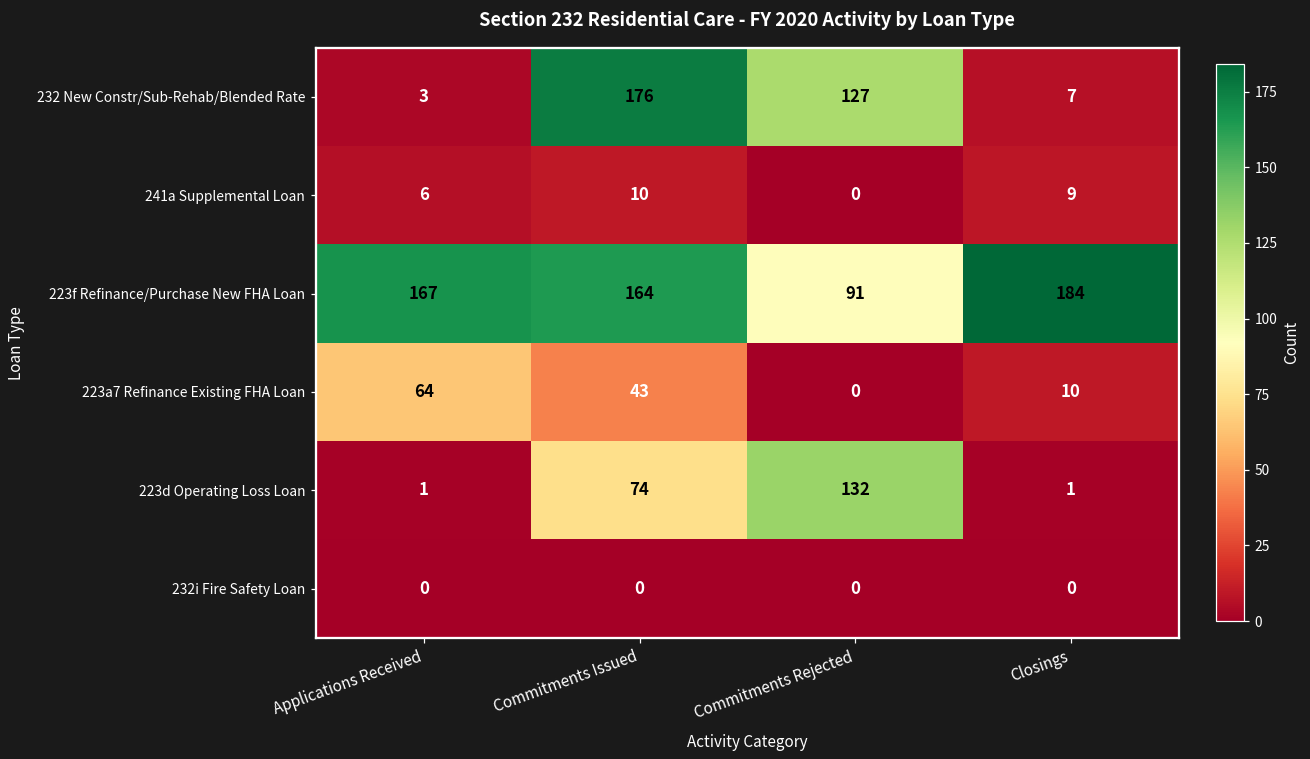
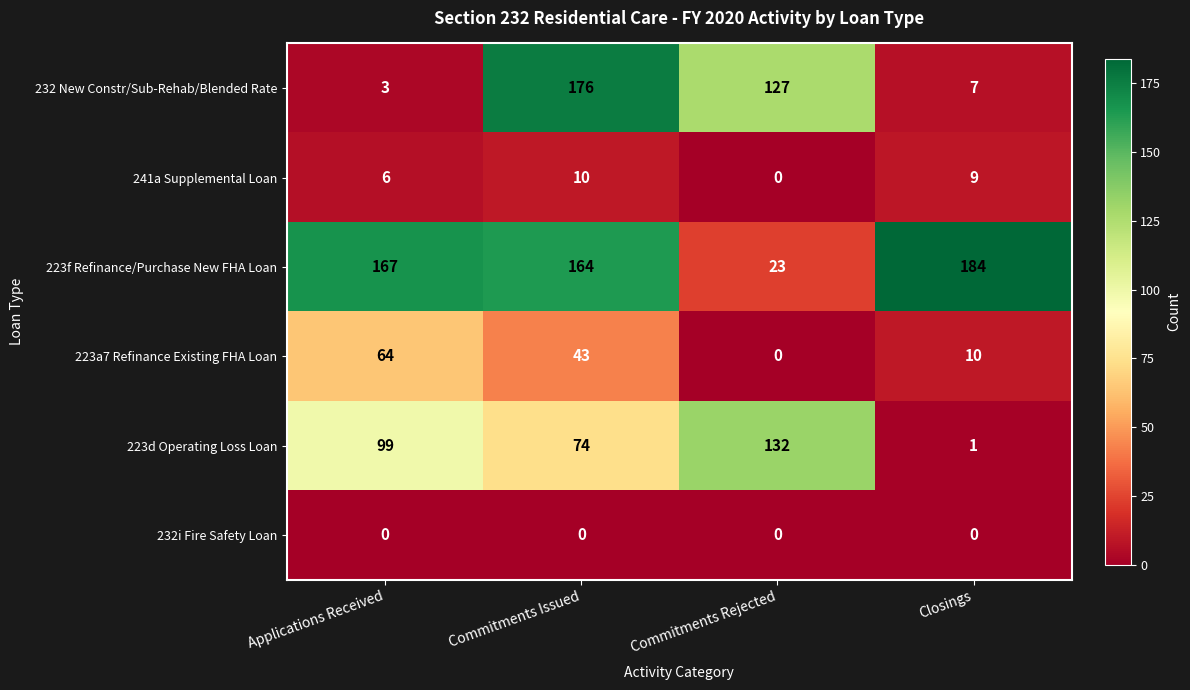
223f Refinance/Purchase New FHA Loan, Commitments Rejected: 91 -> 23
223d Operating Loss Loan, Applications Received: 1 -> 99
